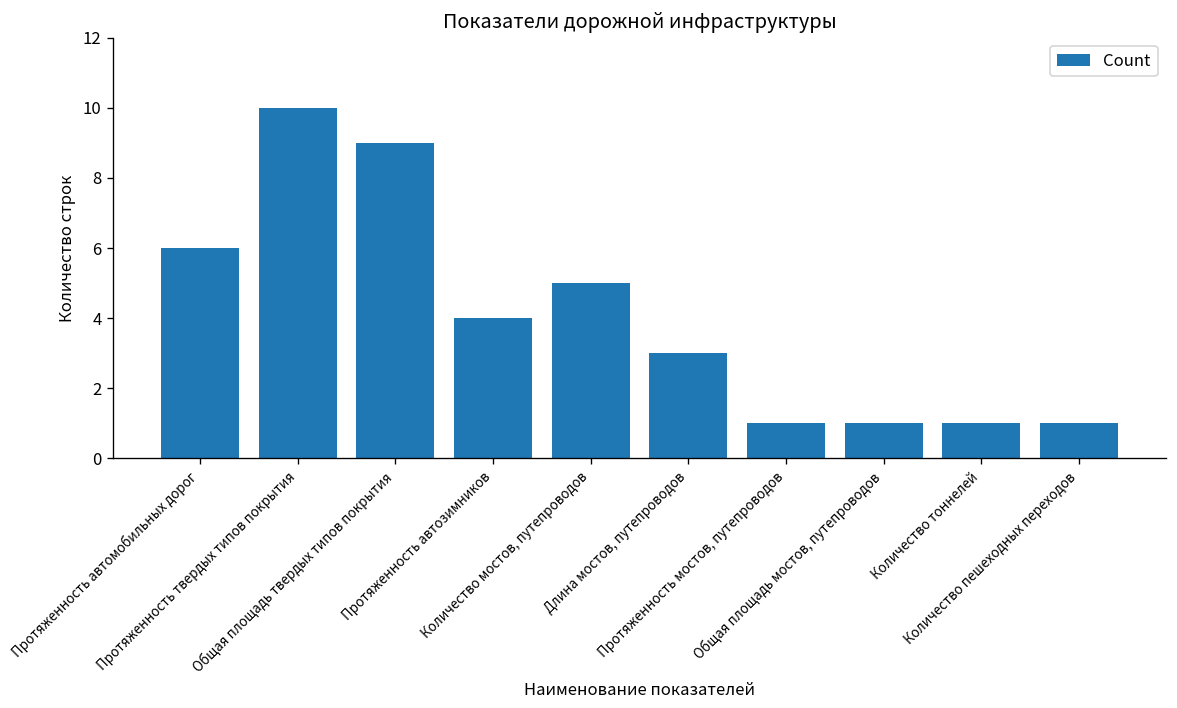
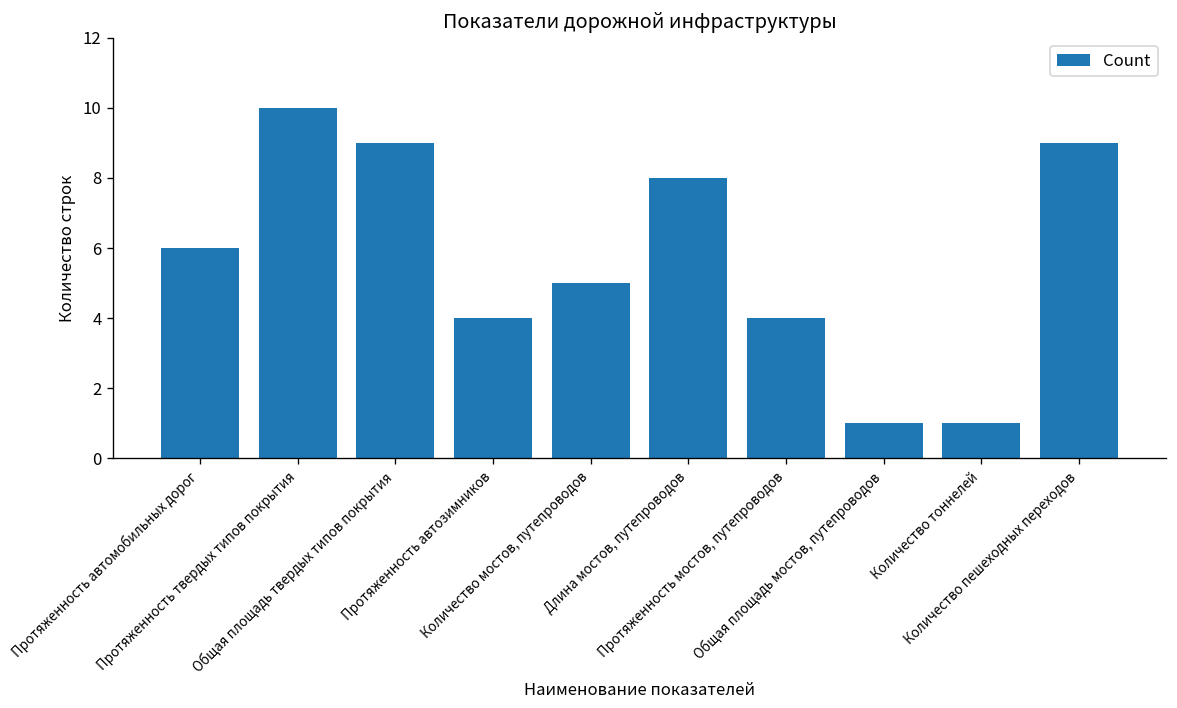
Длина мостов, путепроводов: 3 -> 8
Протяженность мостов, путепроводов: 1 -> 4
Количество пешеходных переходов: 1 -> 9
